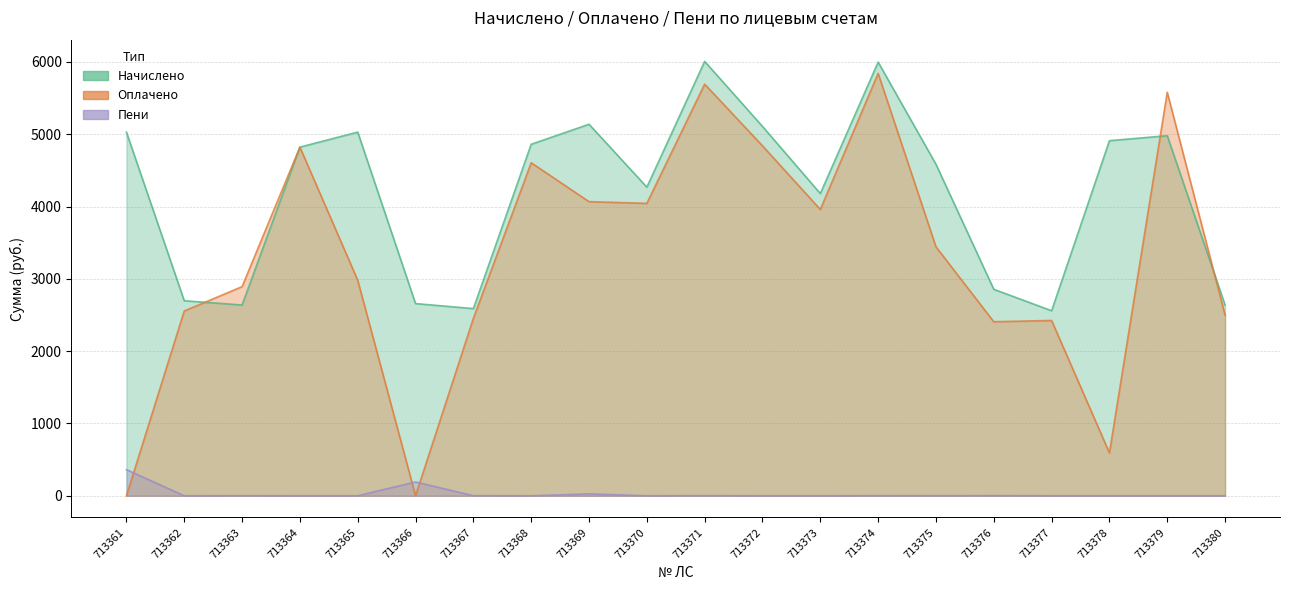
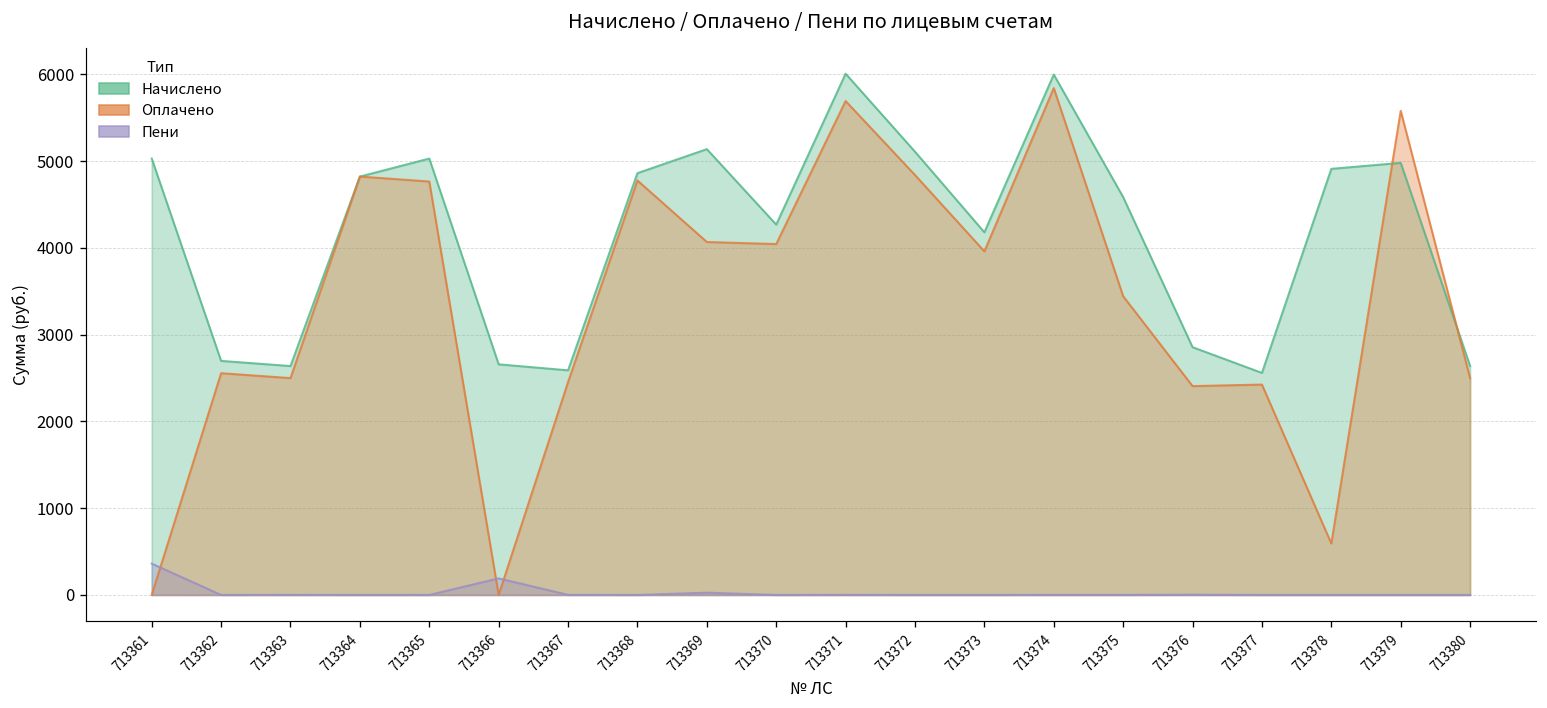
Оплачено, 713363: 2900 -> 2500
Оплачено, 713365: 3000 -> 4800
Оплачено, 713368: 4600 -> 4800
